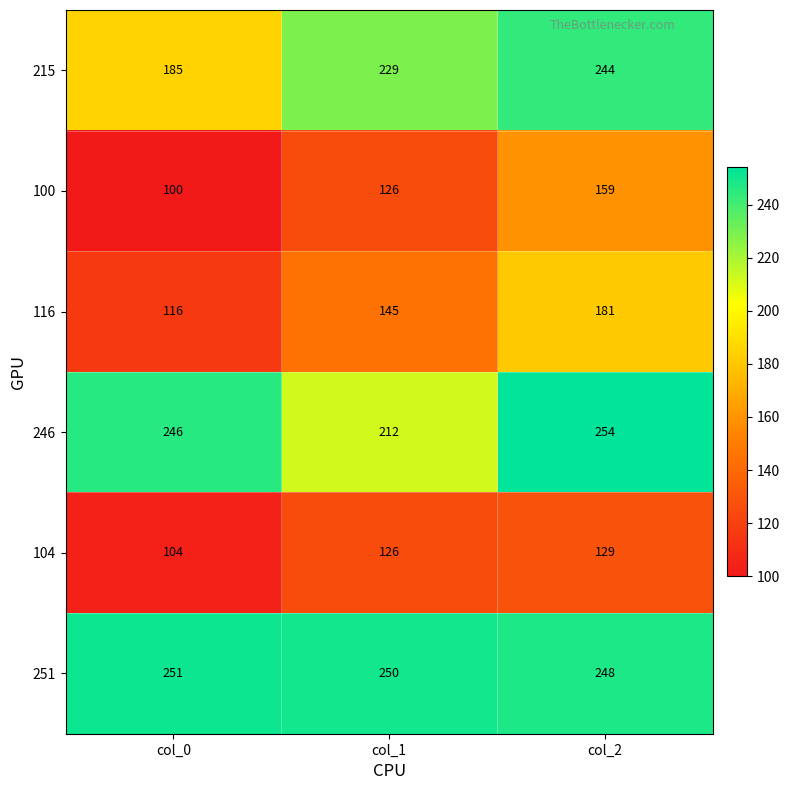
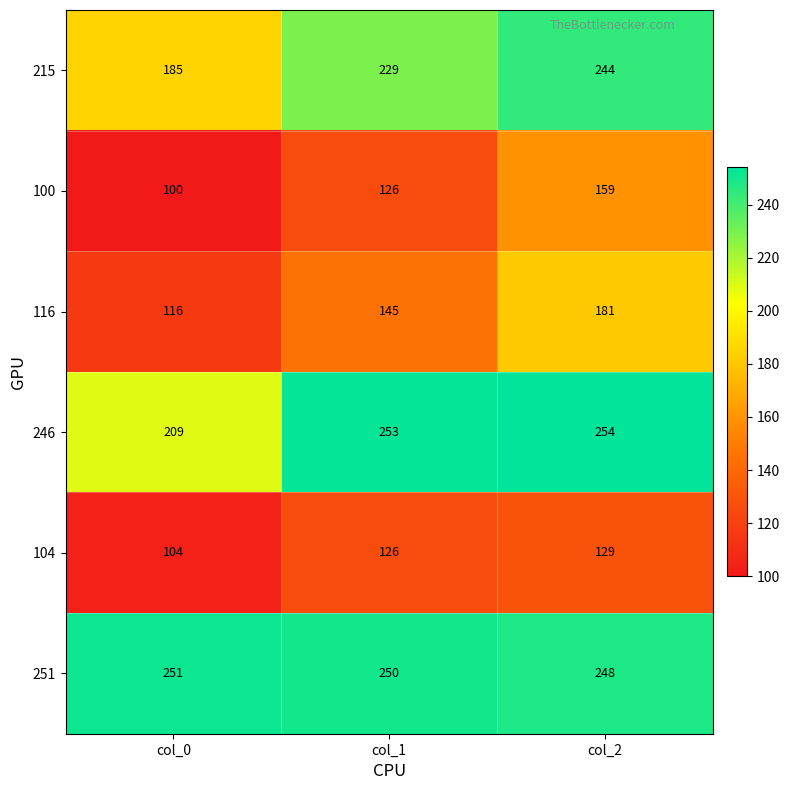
246, col_0: 246 -> 209
246, col_1: 212 -> 253
